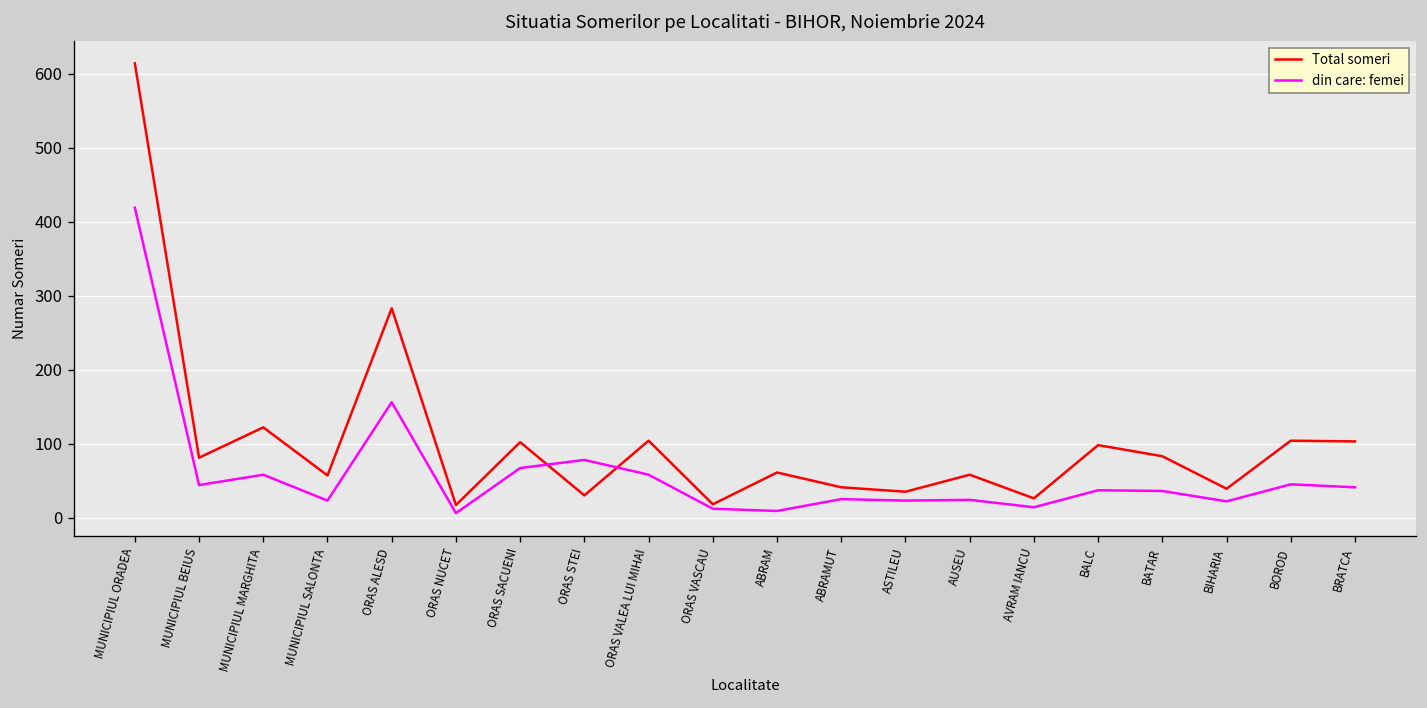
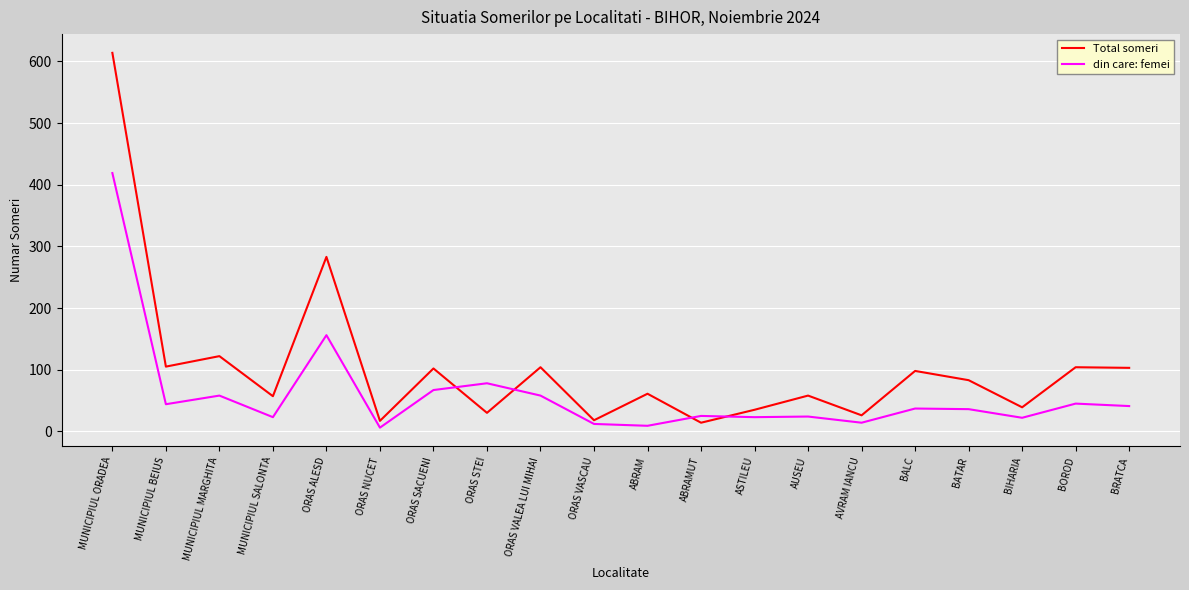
Total someri, MUNICIPIUL BEIUS: 80 -> 110
Total someri, ABRAMUT: 40 -> 10
